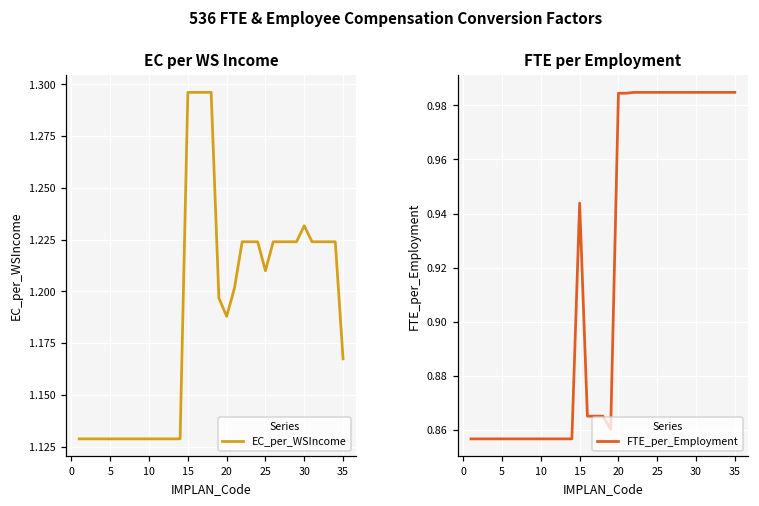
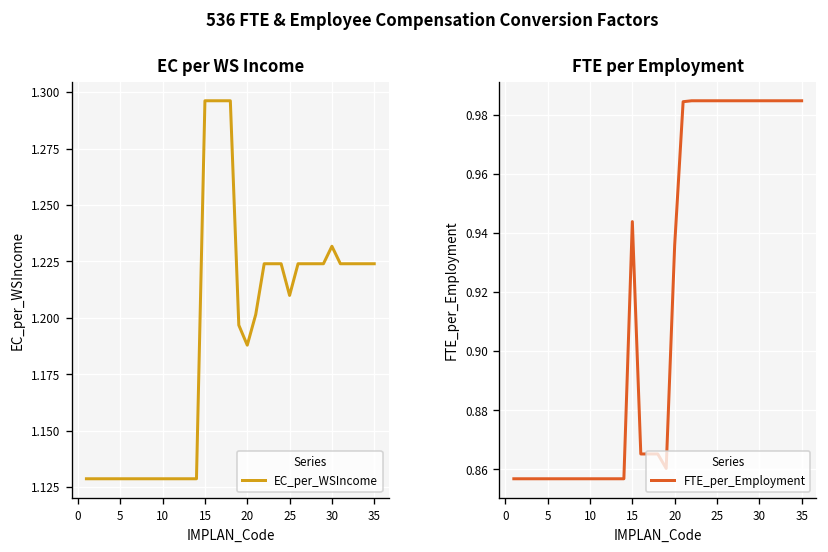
EC per WS Income, 35: 1.167 -> 1.224
FTE per Employment, 20: 0.984 -> 0.936
